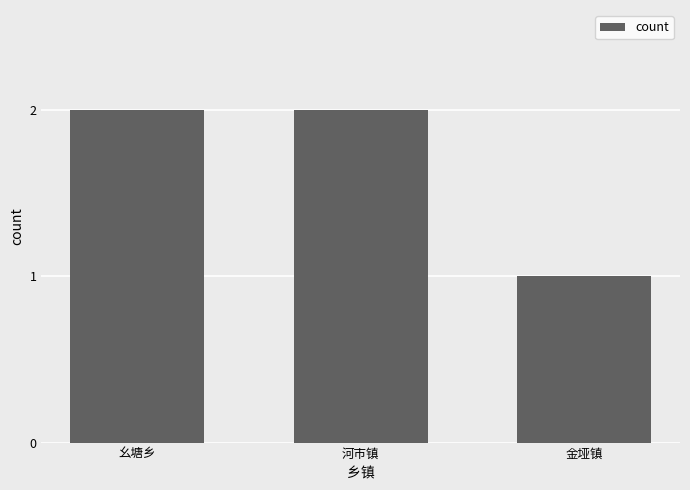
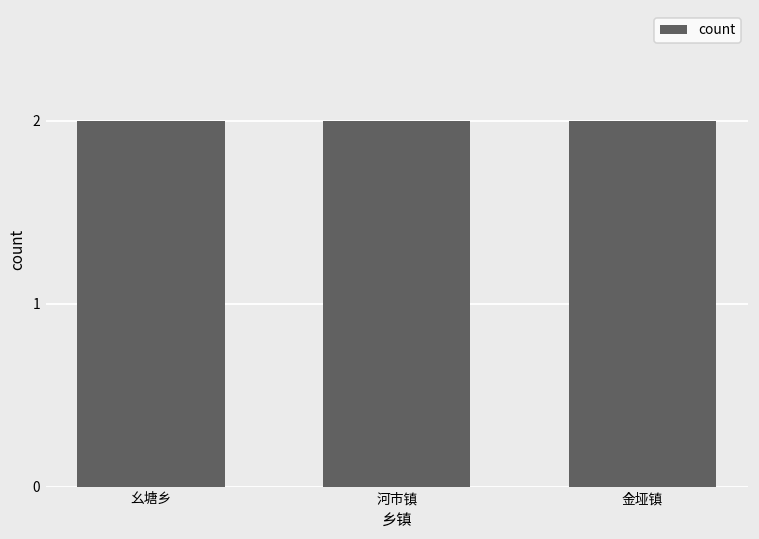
金垭镇: 1 -> 2
